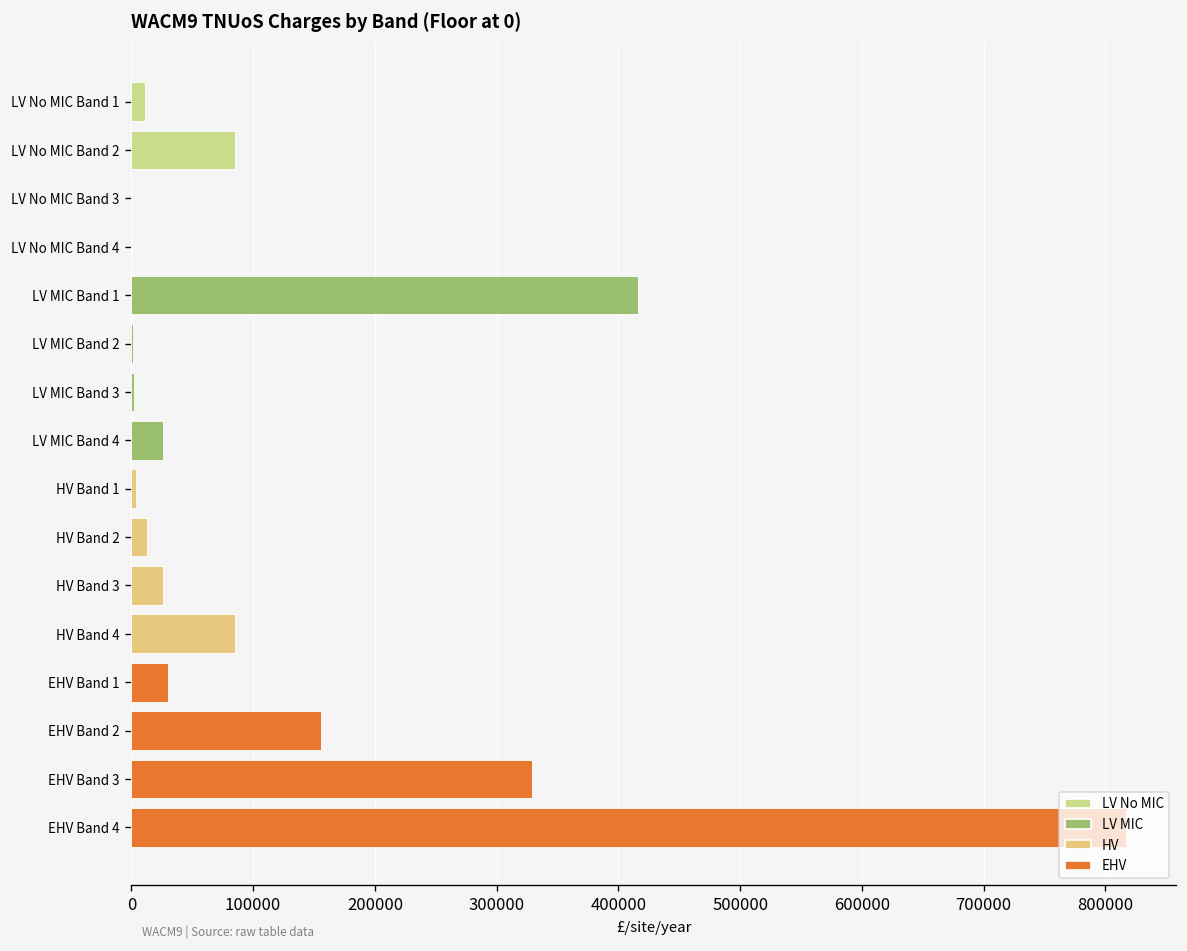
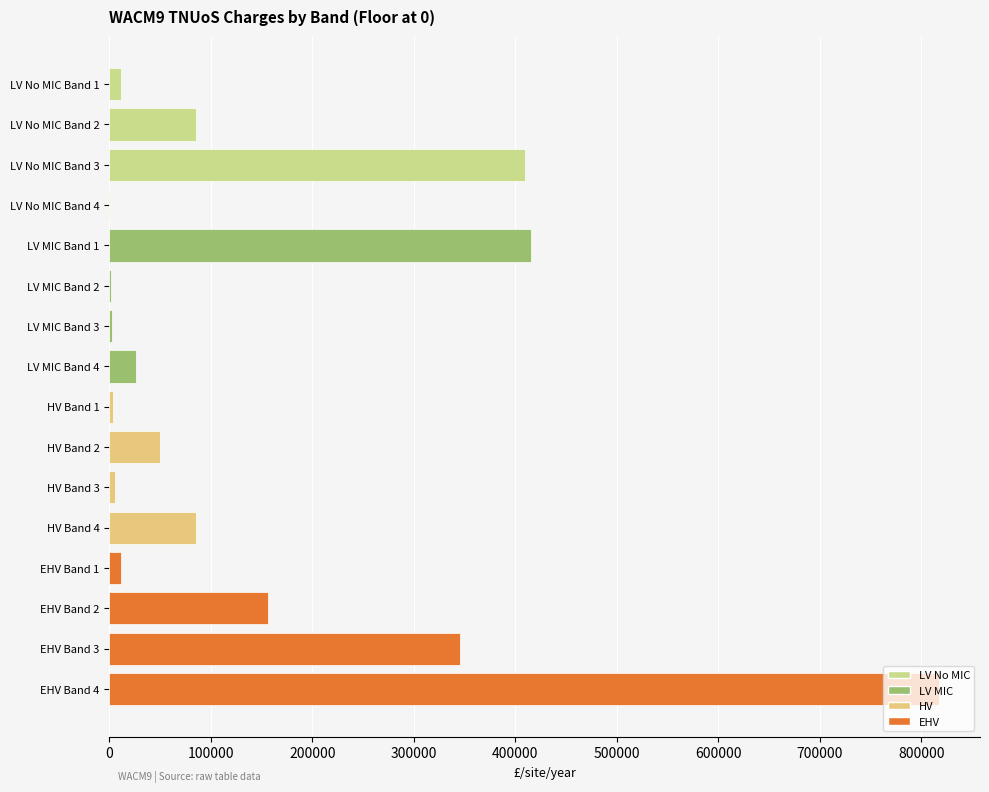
LV No MIC Band 3: 0 -> 410000
HV Band 2: 13000 -> 50000
HV Band 3: 26000 -> 6000
EHV Band 1: 30000 -> 11000
EHV Band 3: 329000 -> 346000
